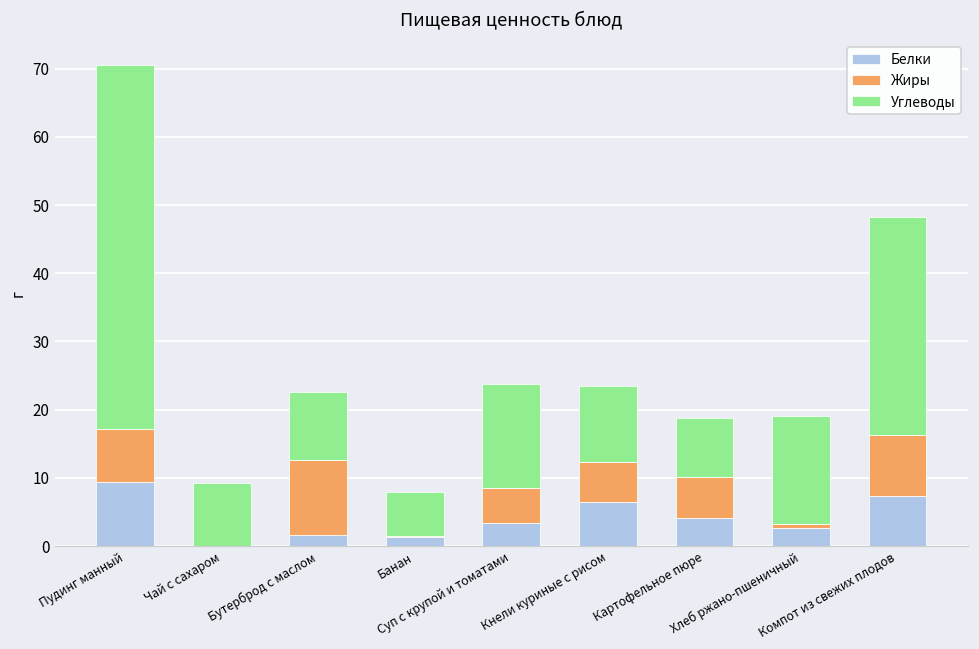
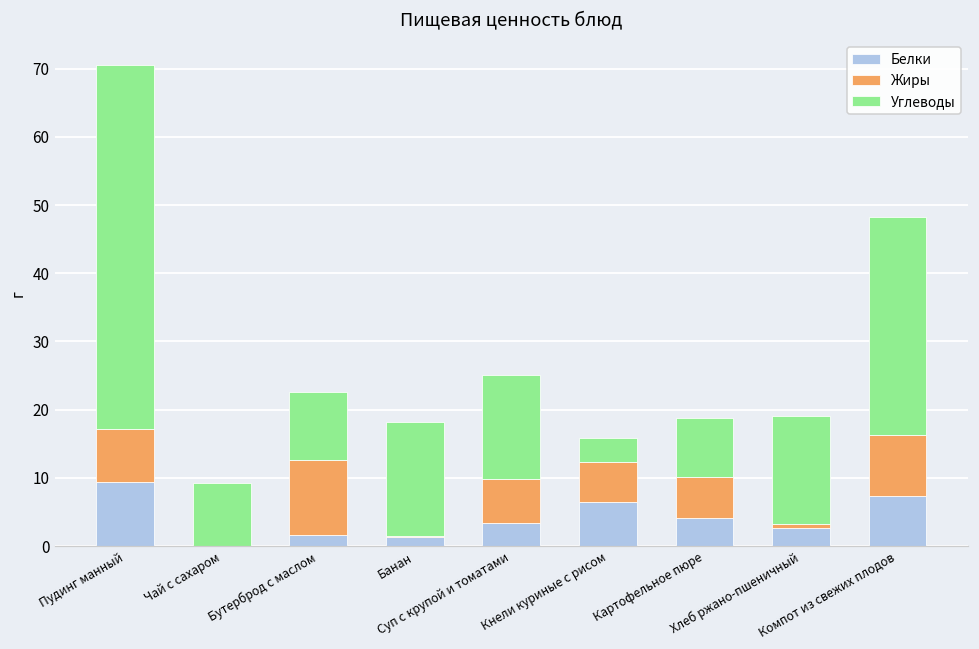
Углеводы, Банан: 7 -> 17
Жиры, Суп с крупой и томатами: 5 -> 6
Углеводы, Кнели куриные с рисом: 11 -> 4
